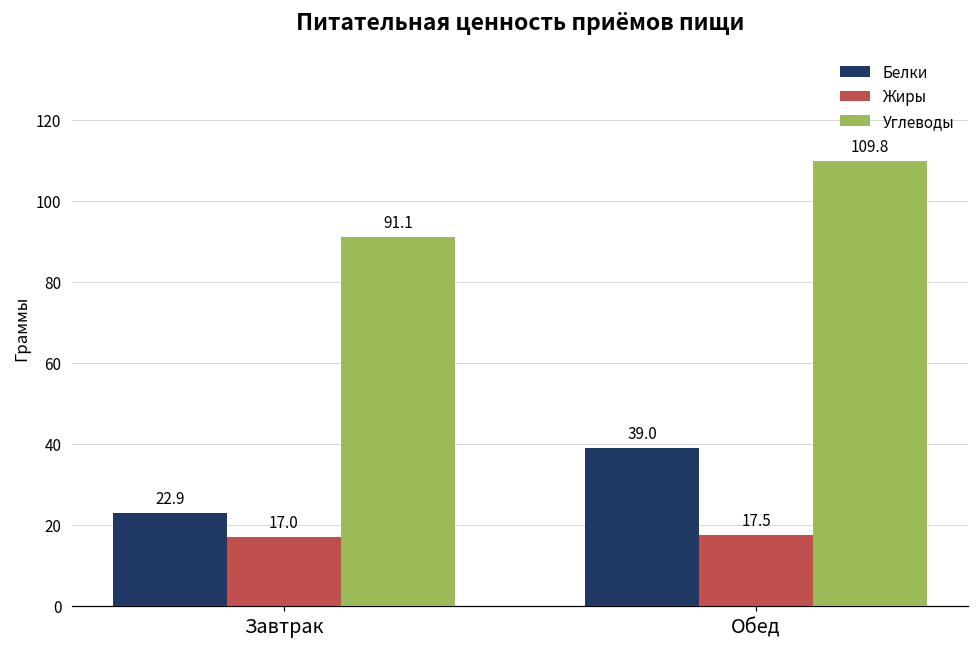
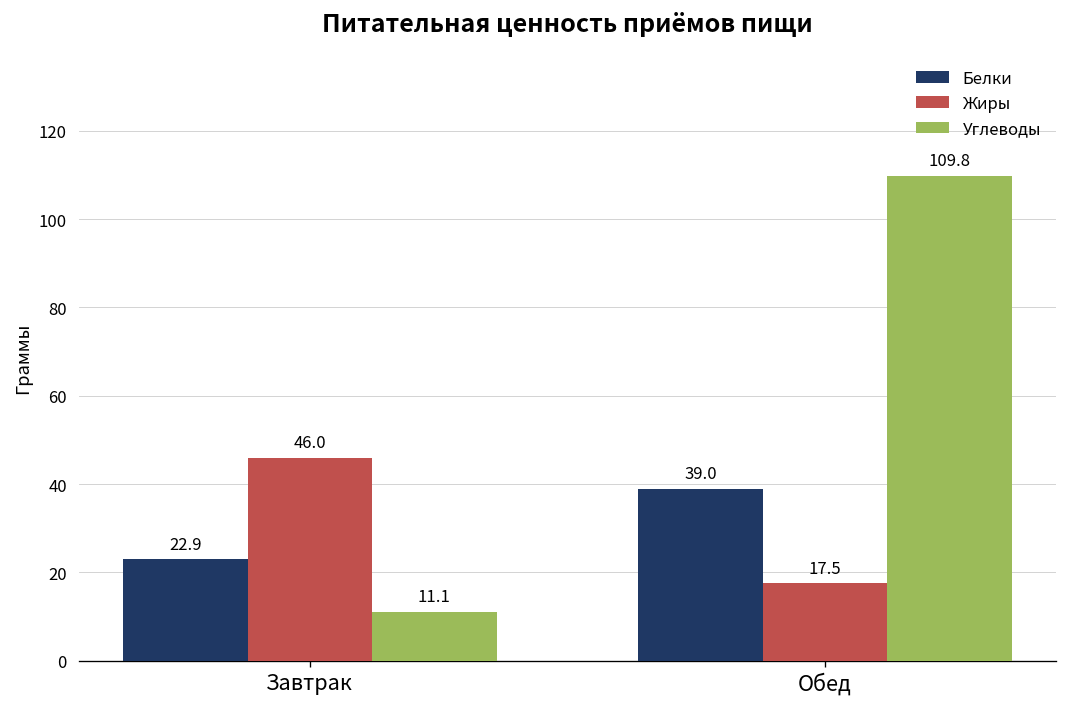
Жиры, Завтрак: 17.0 -> 46.0
Углеводы, Завтрак: 91.1 -> 11.1
